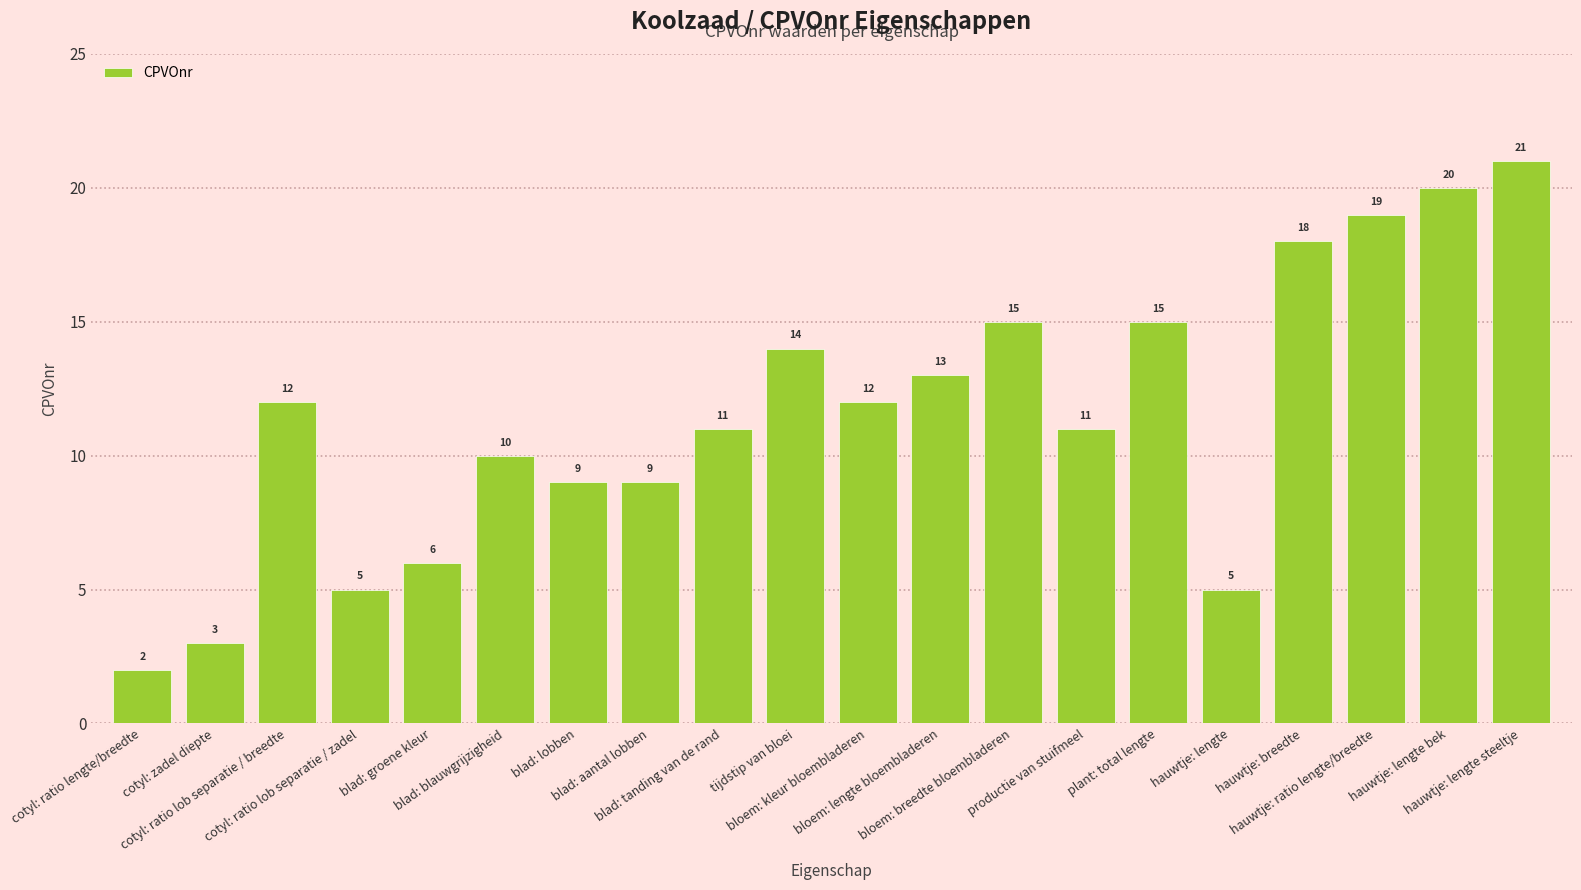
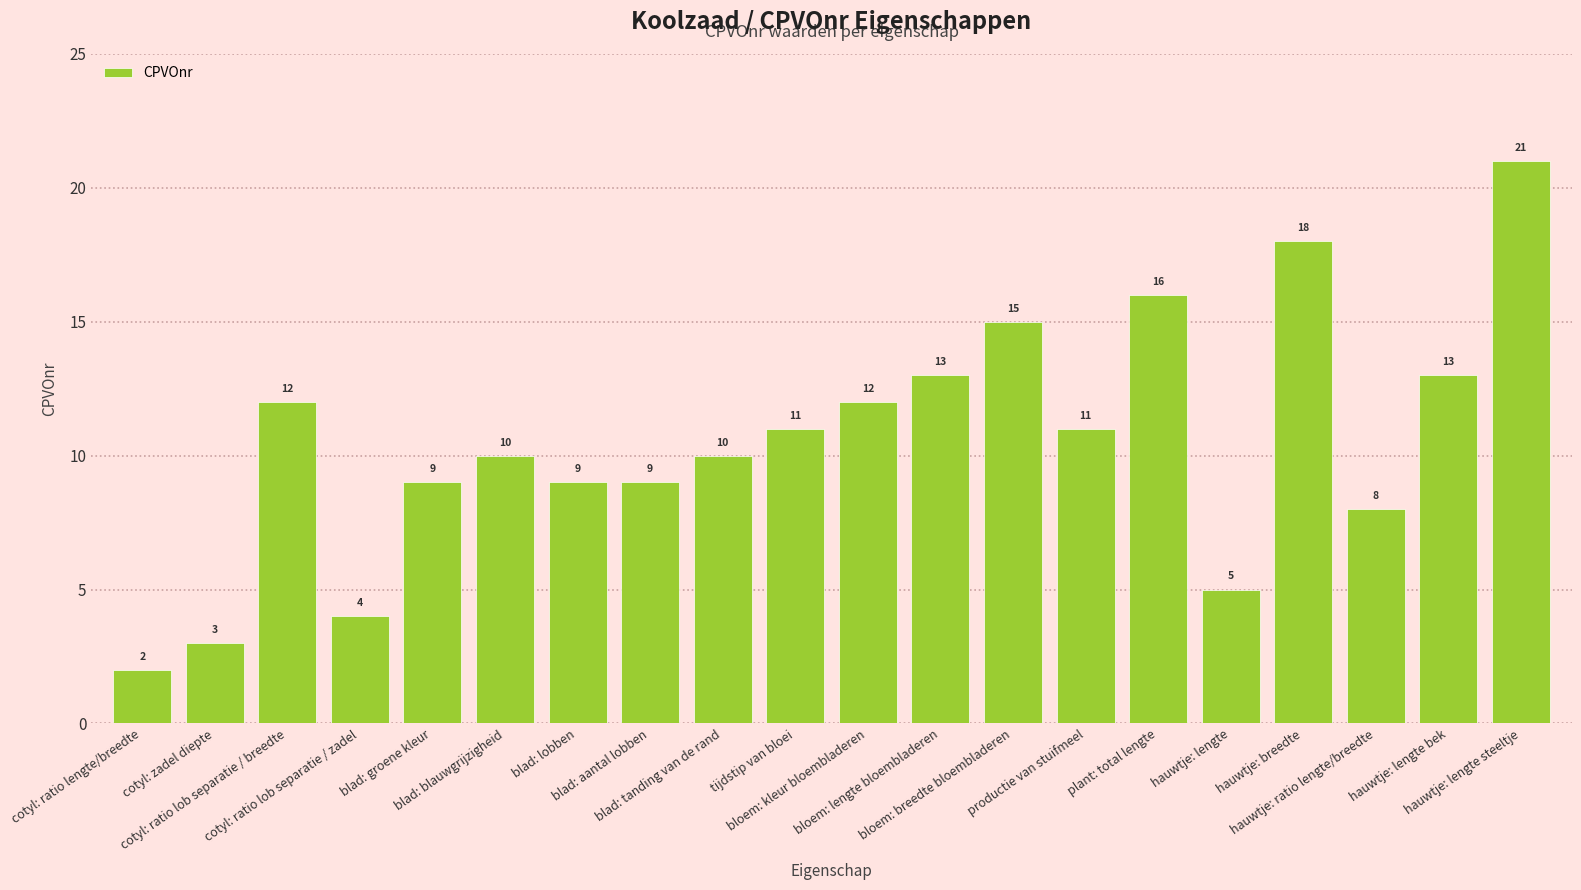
cotyl: ratio lob separatie / zadel: 5 -> 4
blad: groene kleur: 6 -> 9
blad: tanding van de rand: 11 -> 10
tijdstip van bloei: 14 -> 11
plant: total lengte: 15 -> 16
hauwtje: ratio lengte/breedte: 19 -> 8
hauwtje: lengte bek: 20 -> 13
